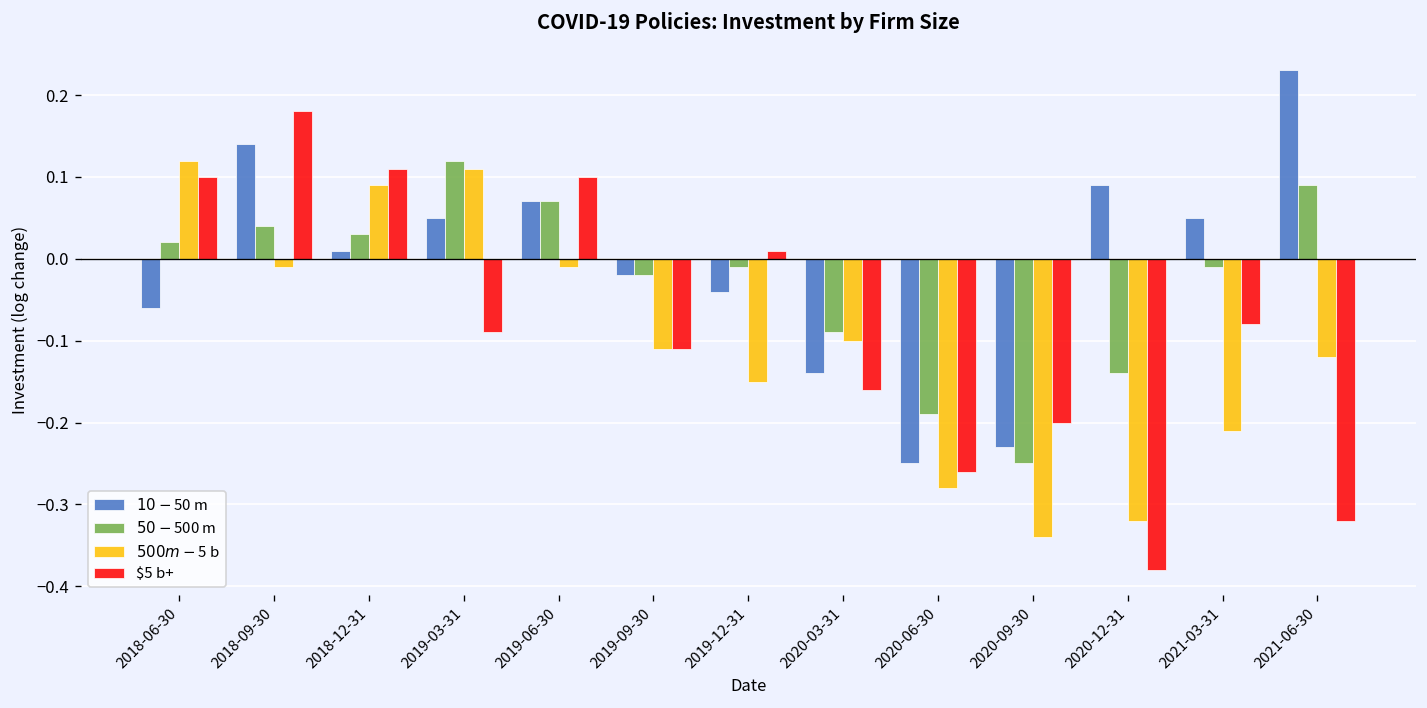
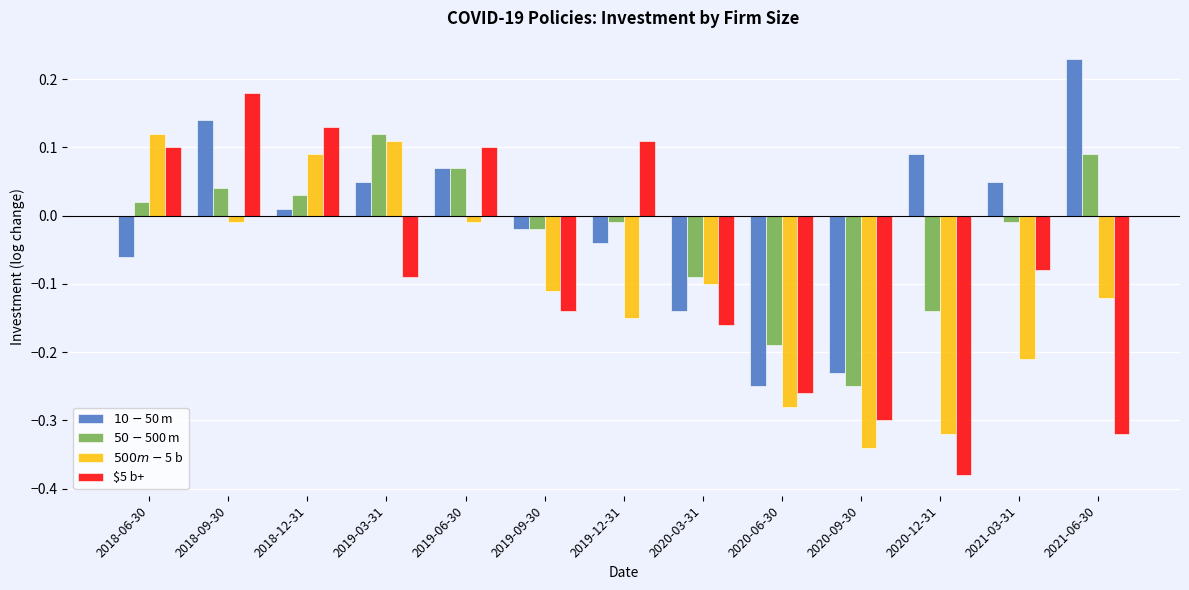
$5 b+, 2018-12-31: 0.11 -> 0.13
$5 b+, 2019-09-30: -0.11 -> -0.14
$5 b+, 2019-12-31: 0.01 -> 0.11
$5 b+, 2020-09-30: -0.2 -> -0.3
